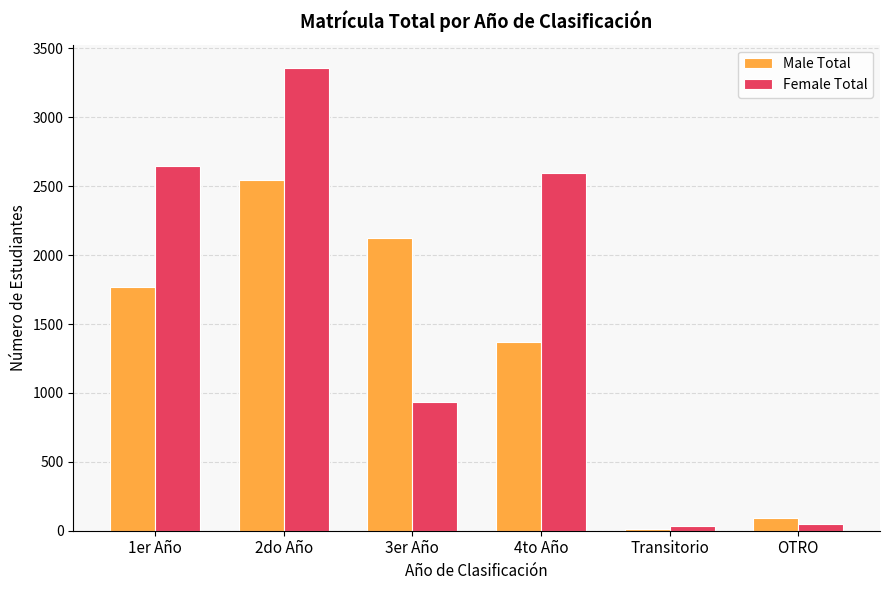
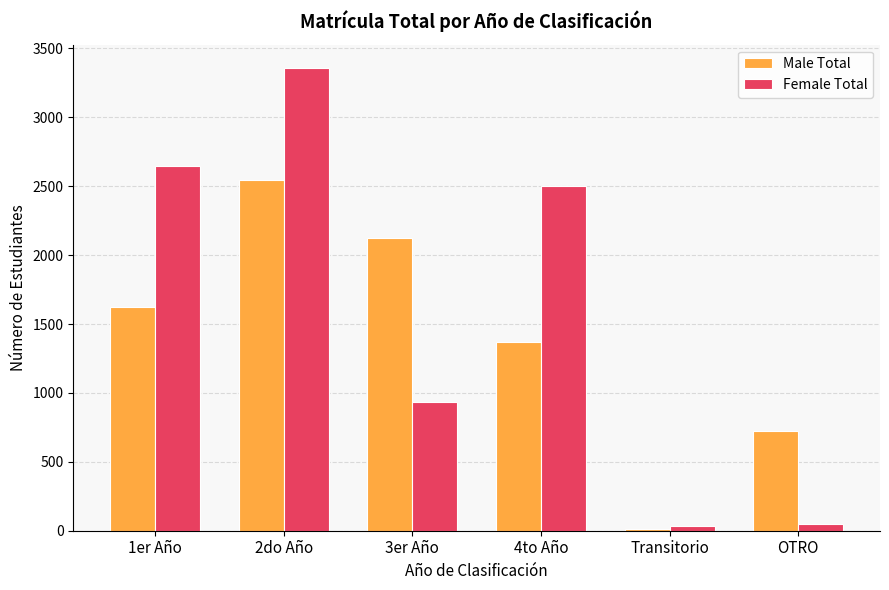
Male Total, 1er Año: 1770 -> 1630
Female Total, 4to Año: 2600 -> 2500
Male Total, OTRO: 100 -> 720
